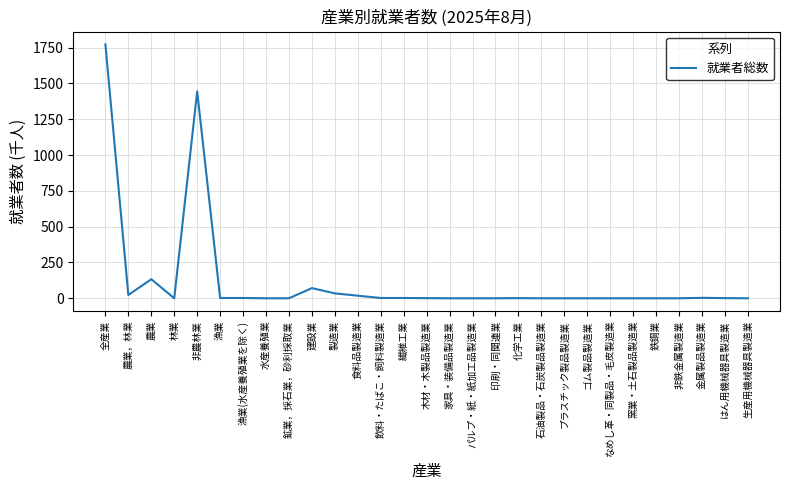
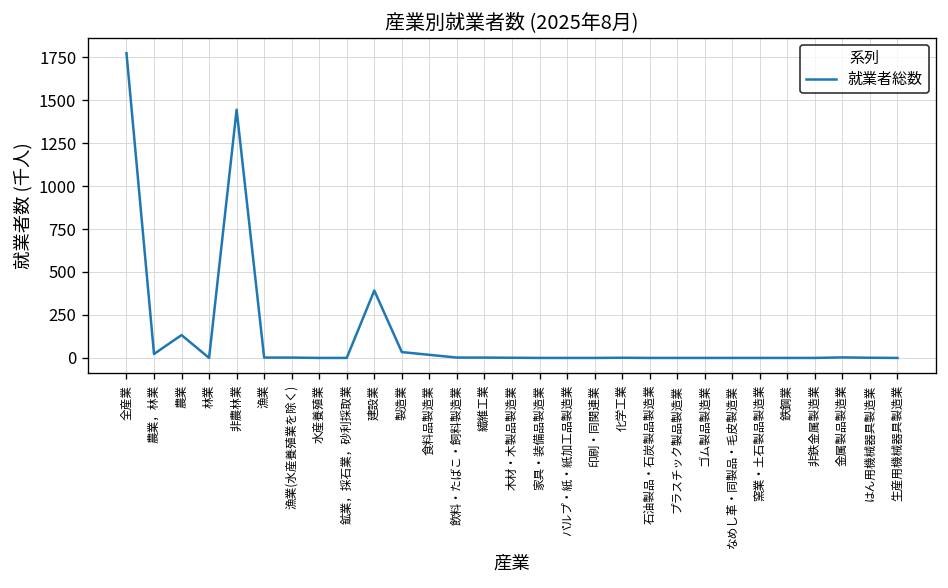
建設業: 70 -> 390
